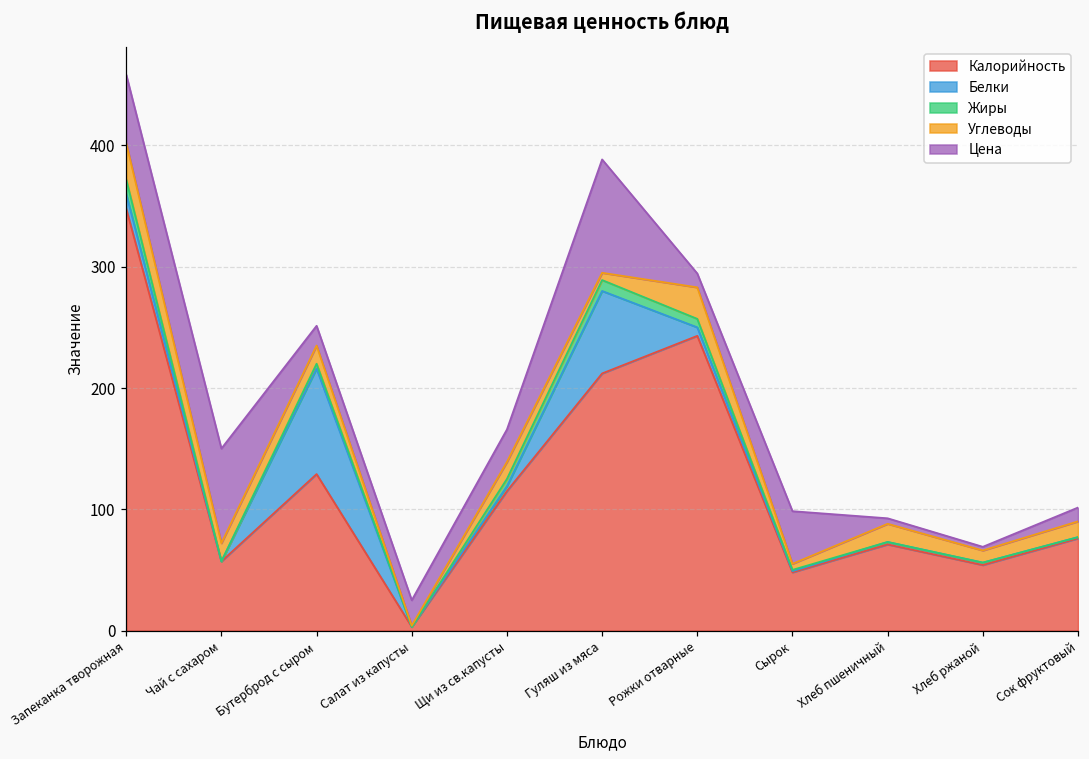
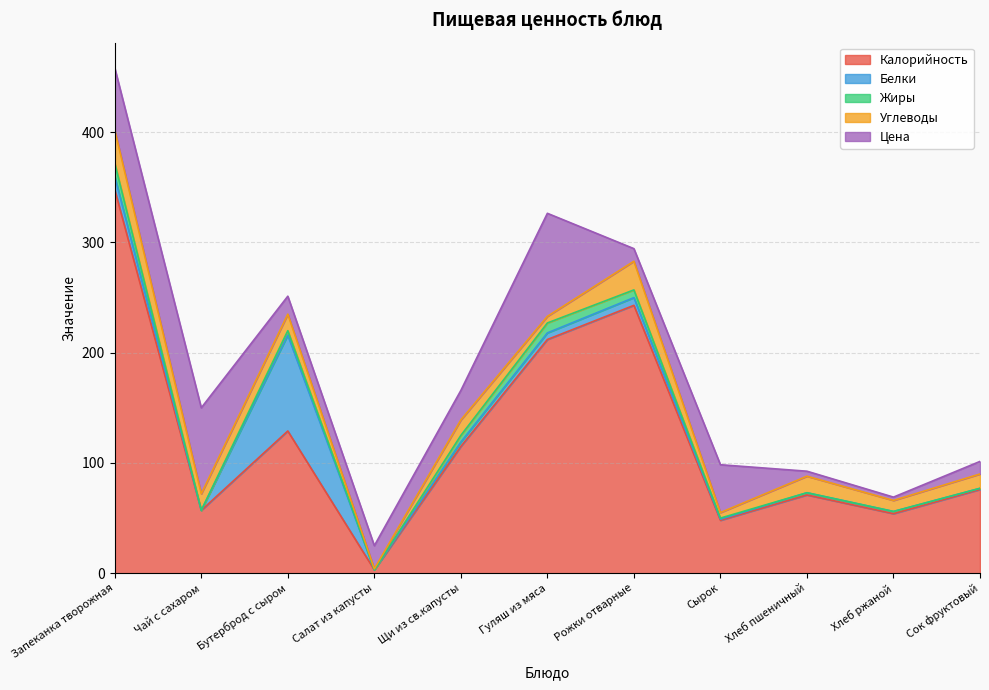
Белки, Гуляш из мяса: 68 -> 6
